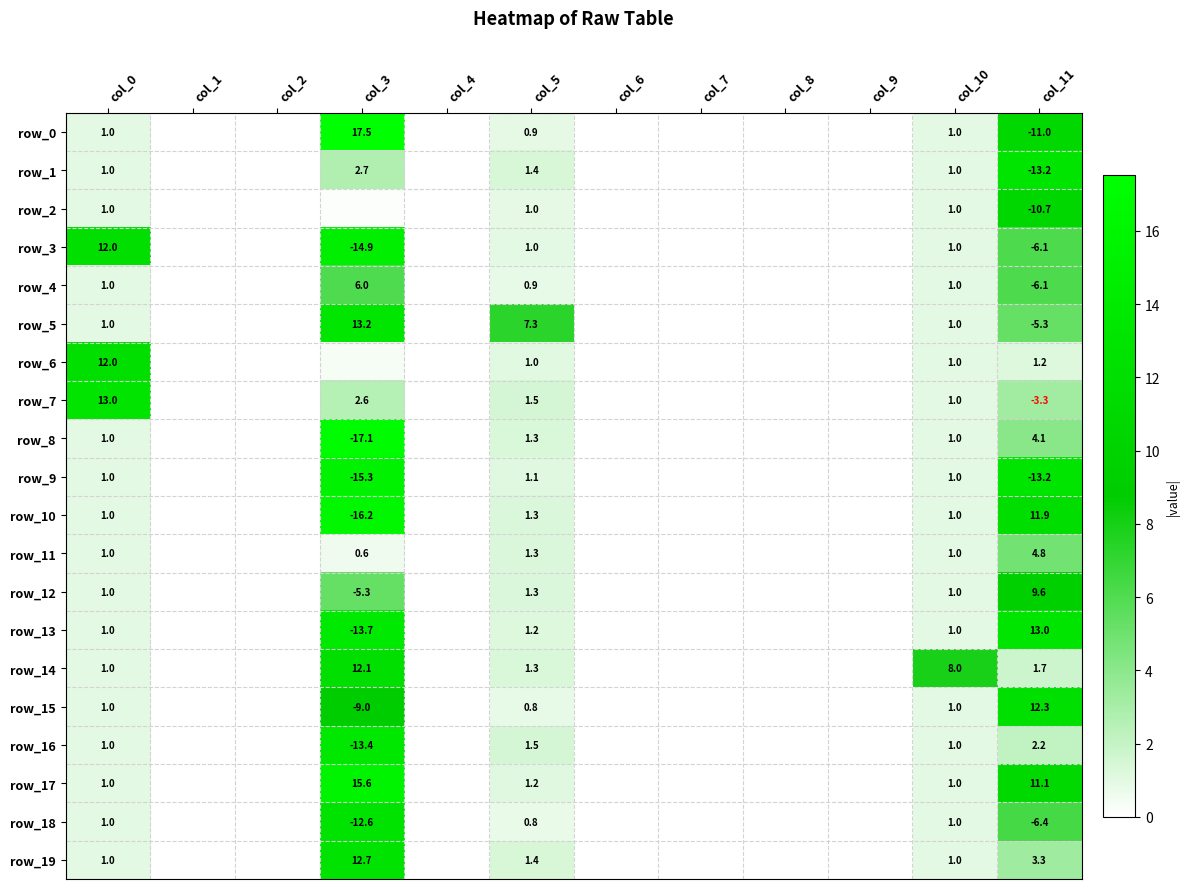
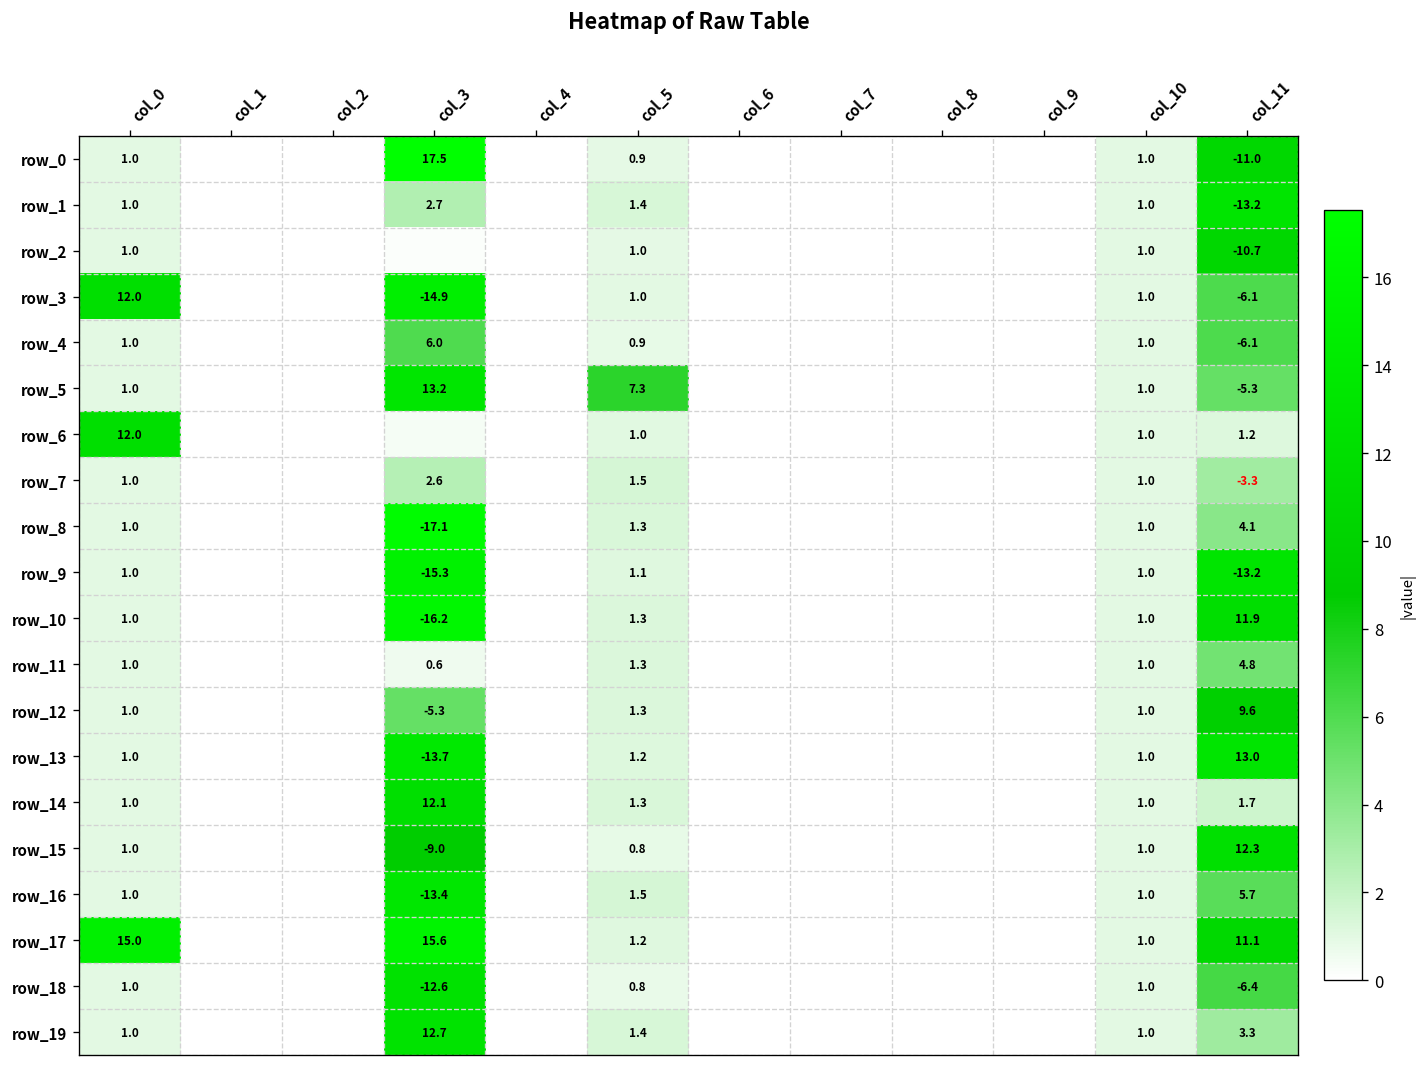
row_7, col_0: 13.0 -> 1.0
row_14, col_10: 8.0 -> 1.0
row_16, col_11: 2.2 -> 5.7
row_17, col_0: 1.0 -> 15.0
